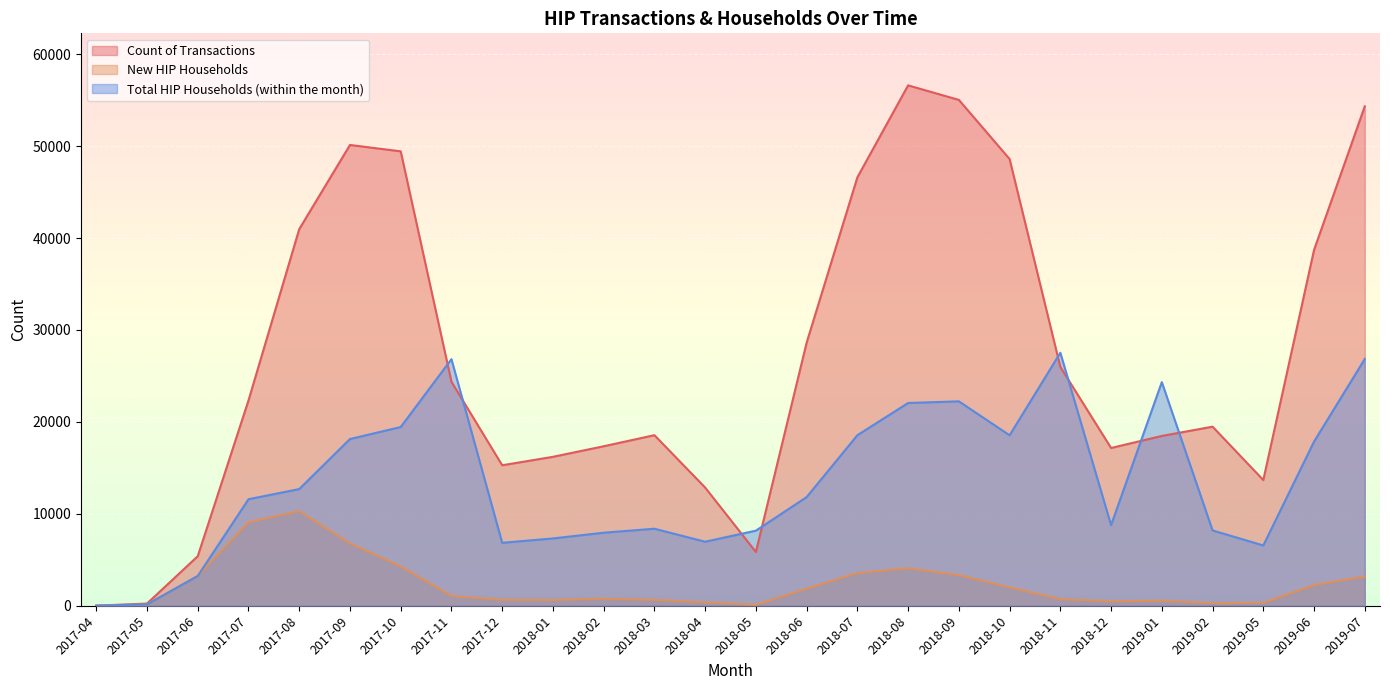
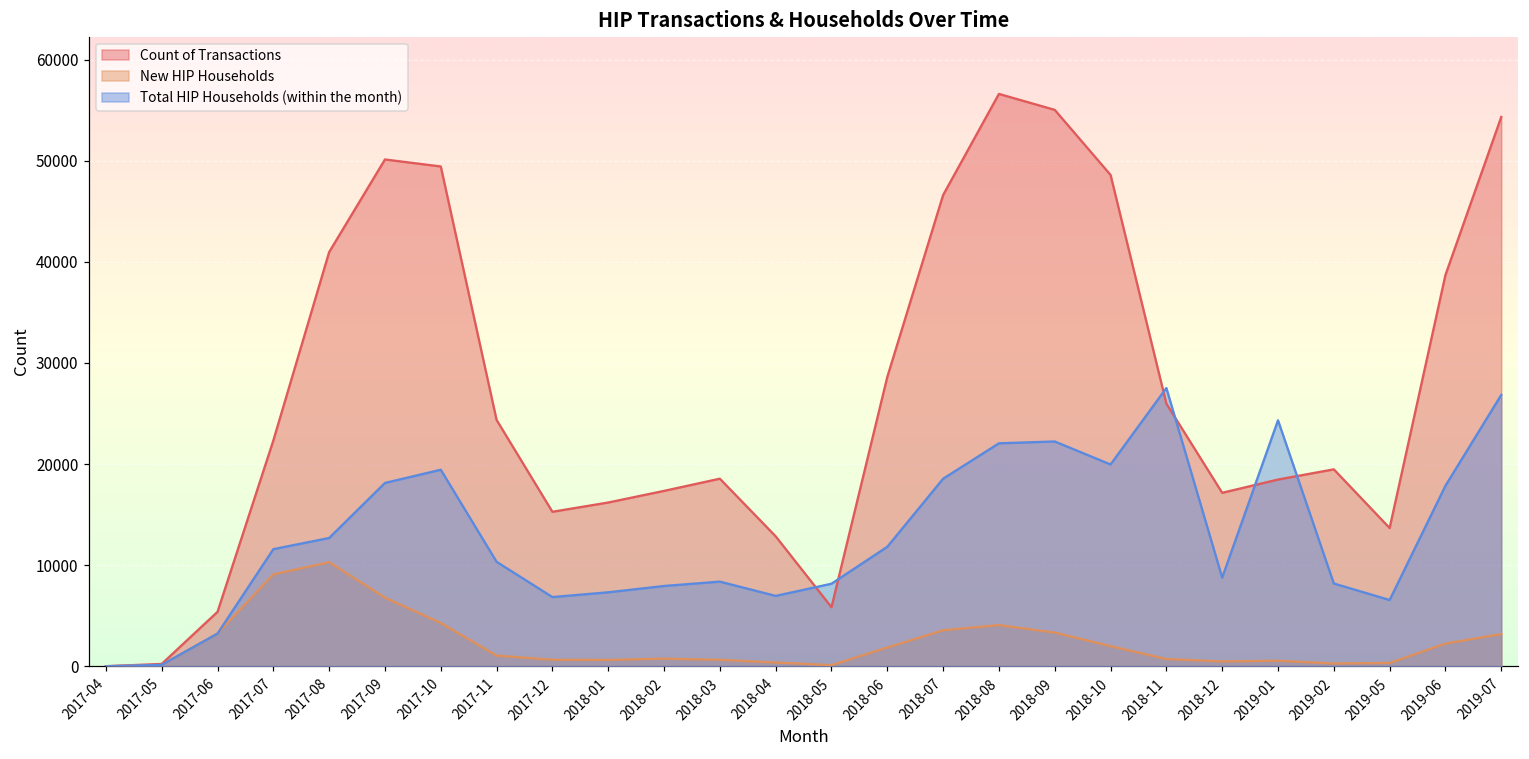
Total HIP Households (within the month), 2017-11: 27000 -> 10000
Total HIP Households (within the month), 2018-10: 19000 -> 20000
